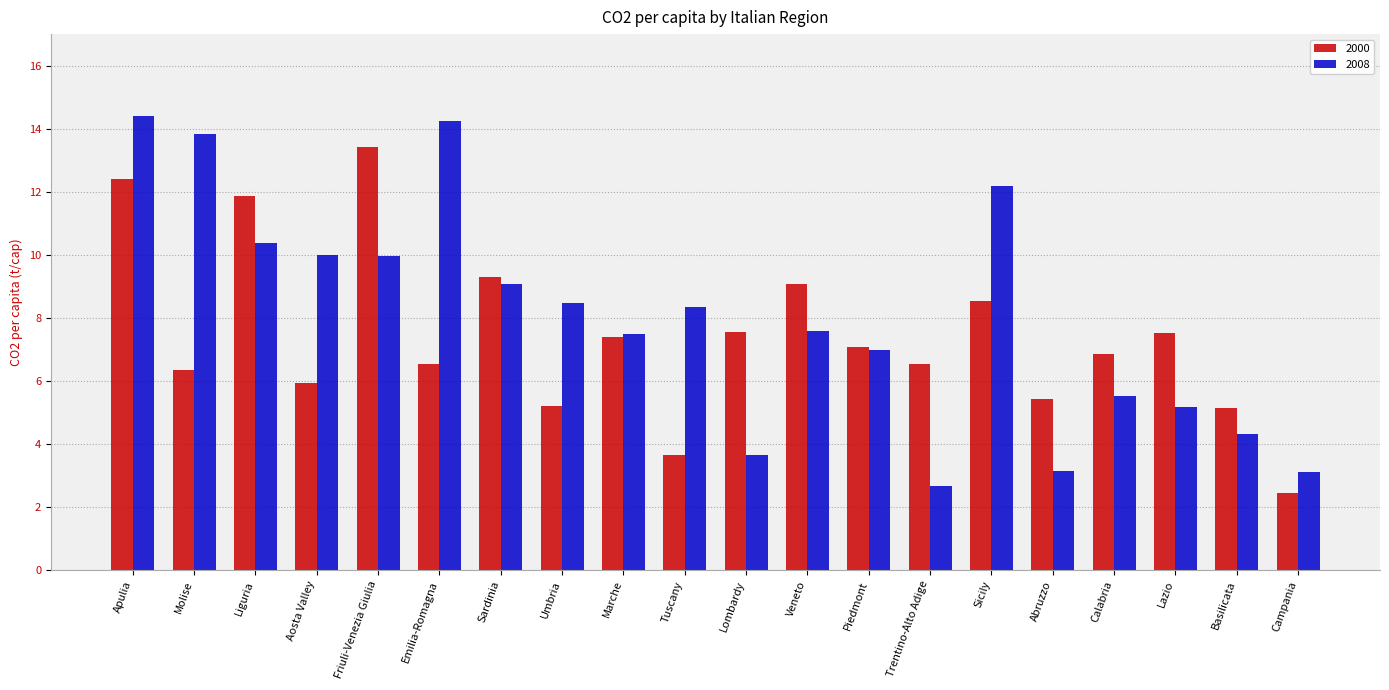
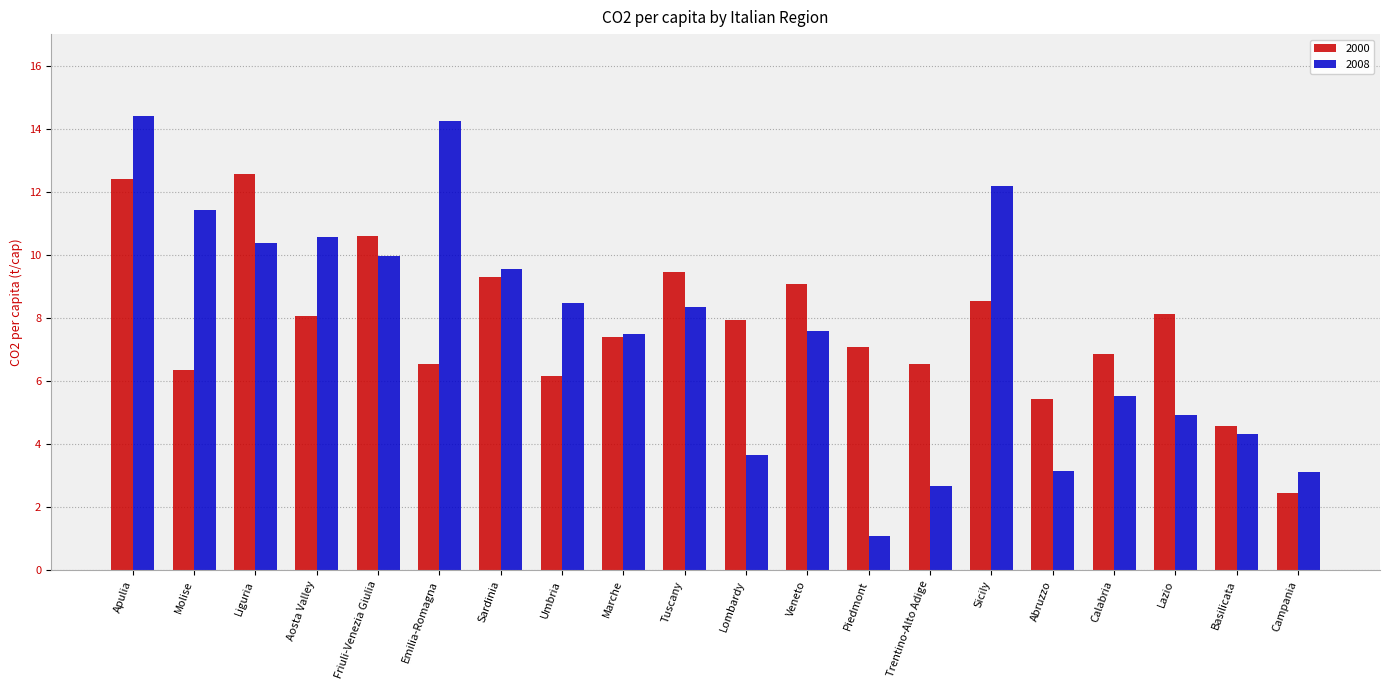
2008, Molise: 13.8 -> 11.4
2000, Liguria: 11.9 -> 12.6
2000, Aosta Valley: 5.9 -> 8.1
2008, Aosta Valley: 10.0 -> 10.6
2000, Friuli-Venezia Giulia: 13.4 -> 10.6
2008, Sardinia: 9.1 -> 9.5
2000, Umbria: 5.2 -> 6.2
2000, Tuscany: 3.7 -> 9.4
2000, Lombardy: 7.6 -> 7.9
2008, Piedmont: 7.0 -> 1.1
2000, Lazio: 7.5 -> 8.1
2008, Lazio: 5.2 -> 4.9
2000, Basilicata: 5.1 -> 4.6
